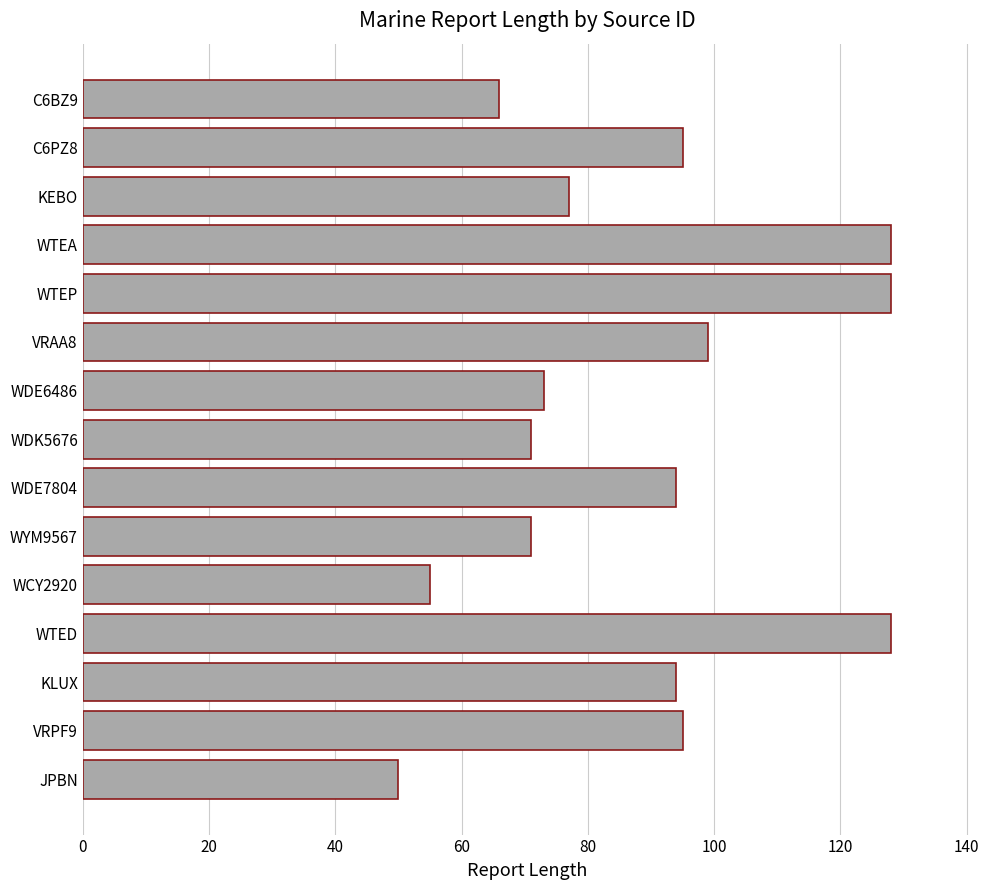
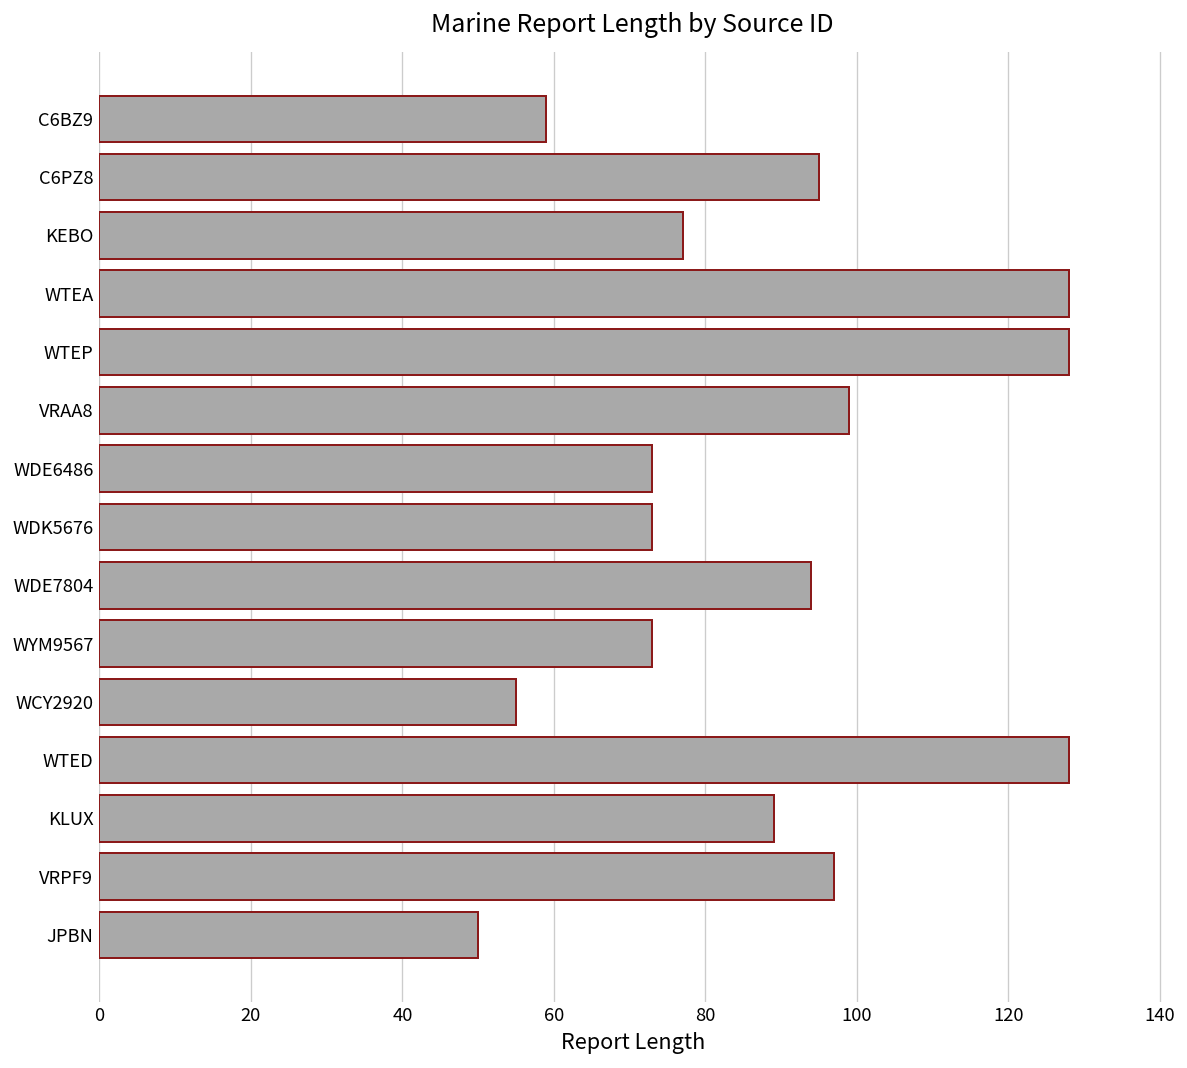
C6BZ9: 66 -> 59
WDK5676: 71 -> 73
WYM9567: 71 -> 73
KLUX: 94 -> 89
VRPF9: 95 -> 97
